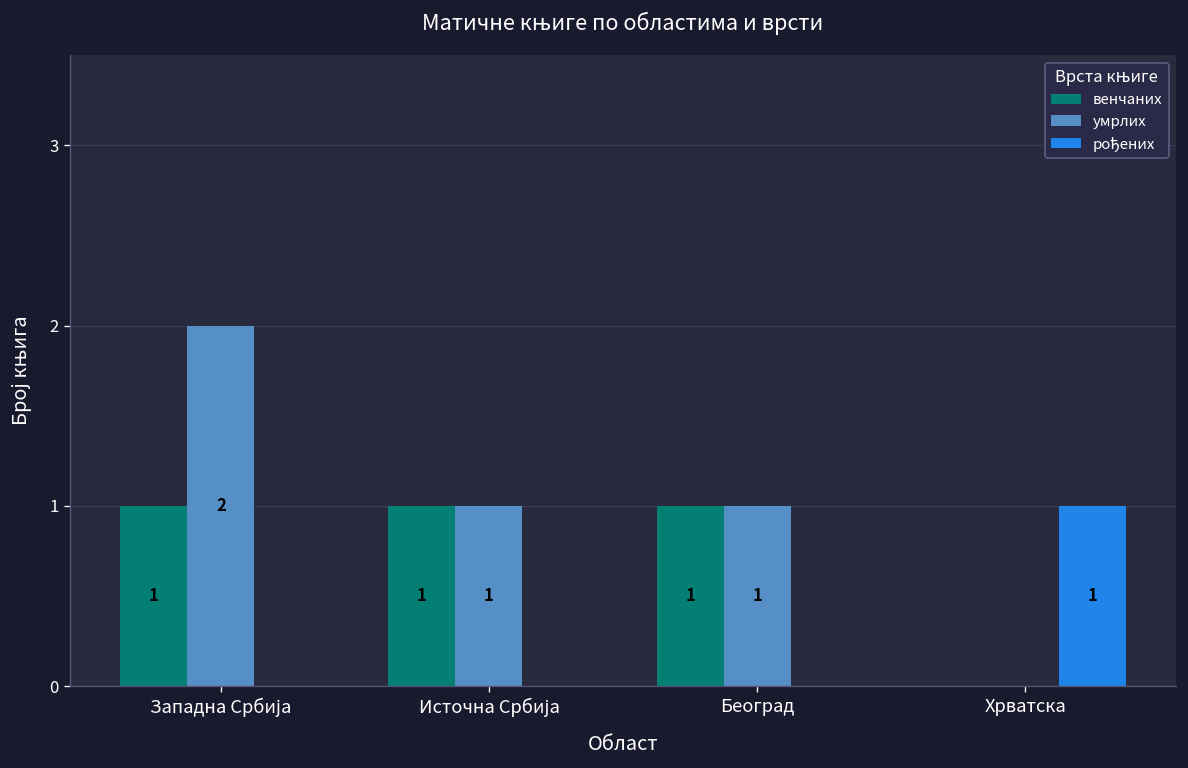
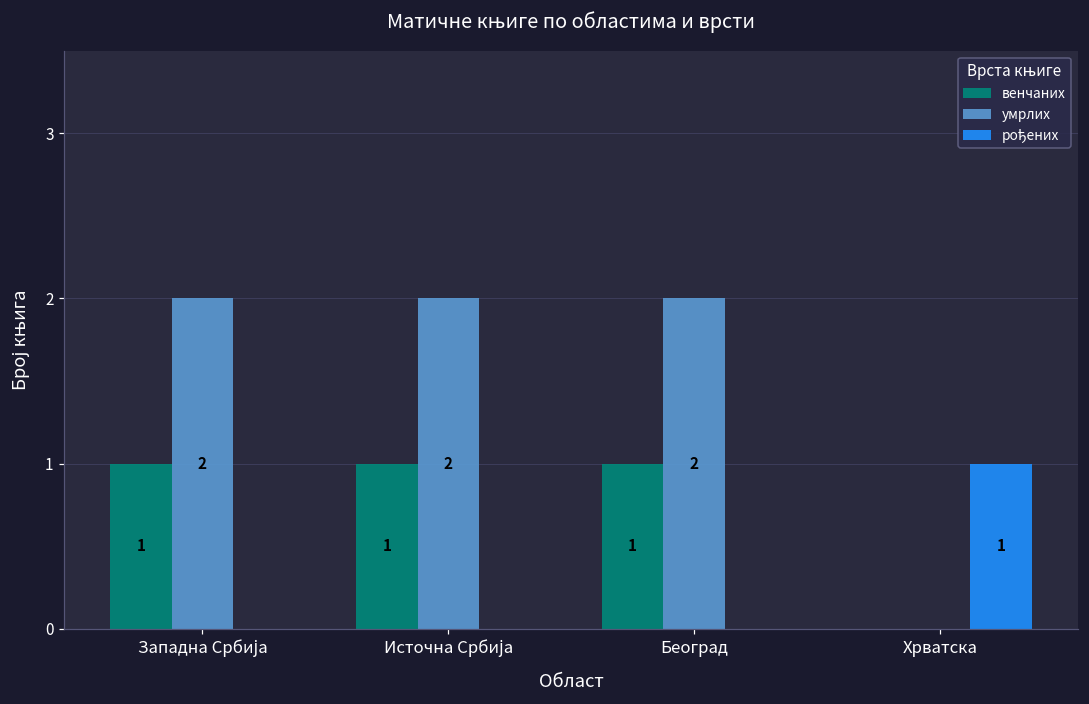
умрлих, Источна Србија: 1 -> 2
умрлих, Београд: 1 -> 2
